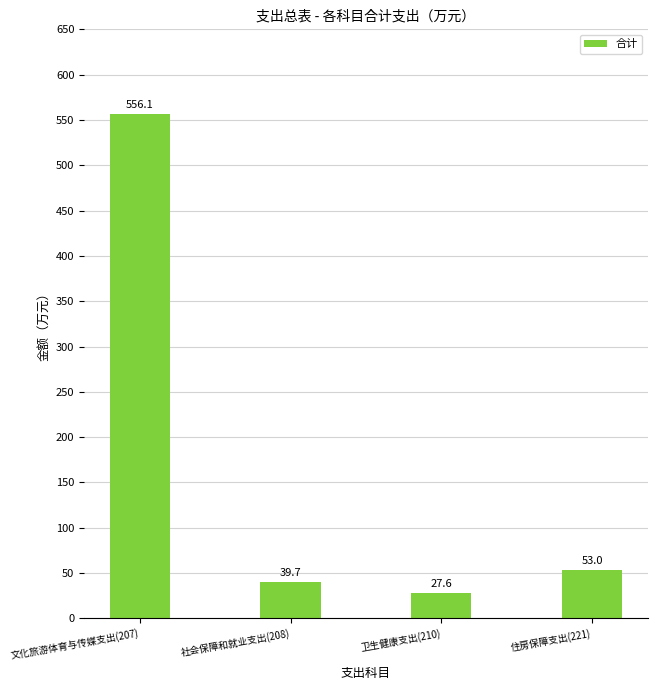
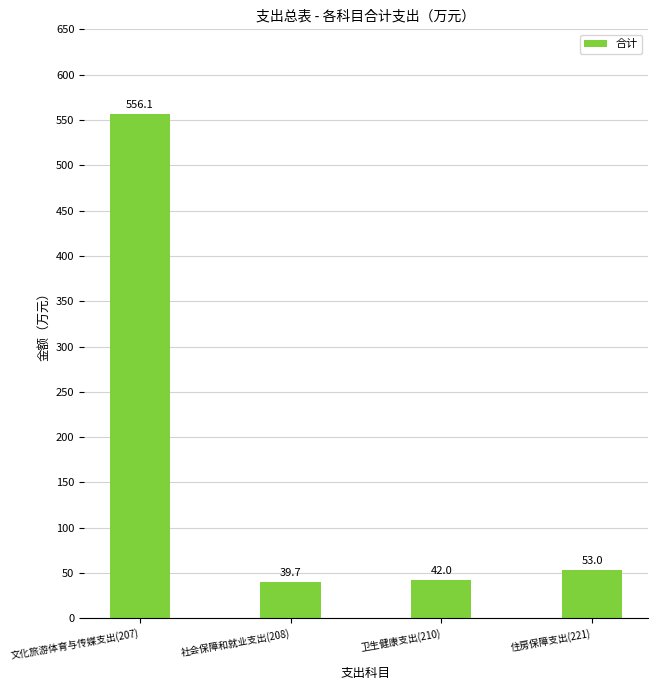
卫生健康支出(210): 27.6 -> 42.0
